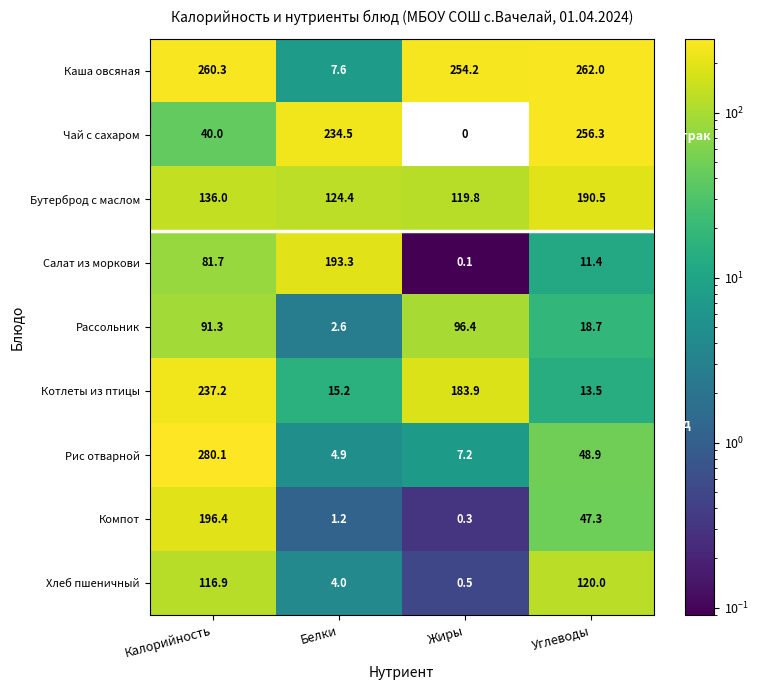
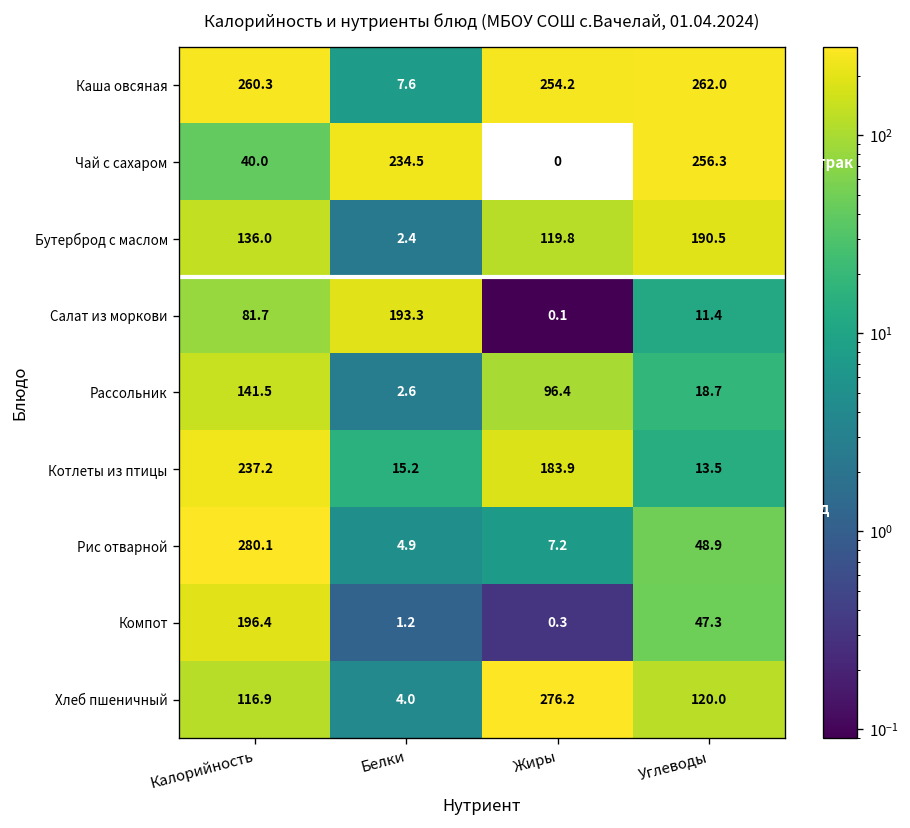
Бутерброд с маслом, Белки: 124.4 -> 2.4
Рассольник, Калорийность: 91.3 -> 141.5
Хлеб пшеничный, Жиры: 0.5 -> 276.2
